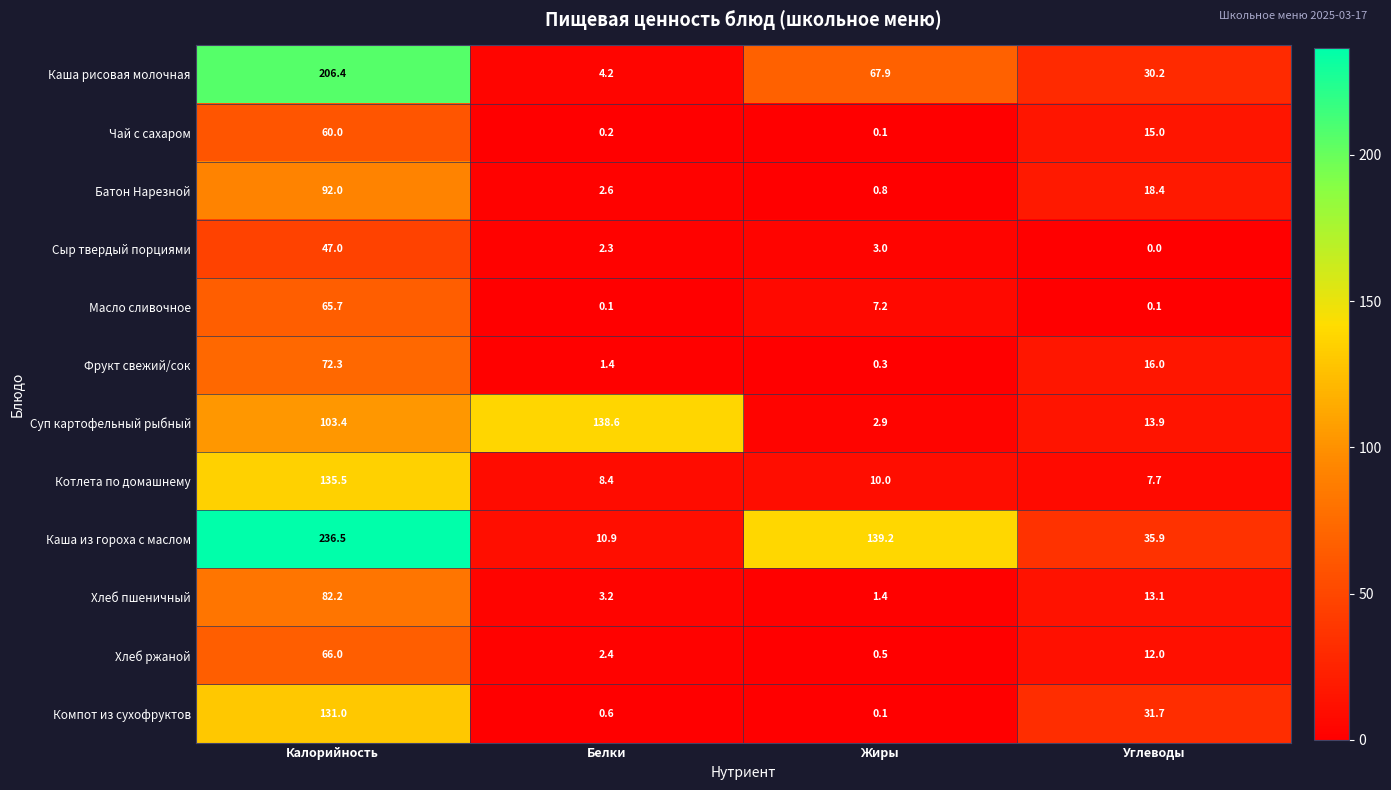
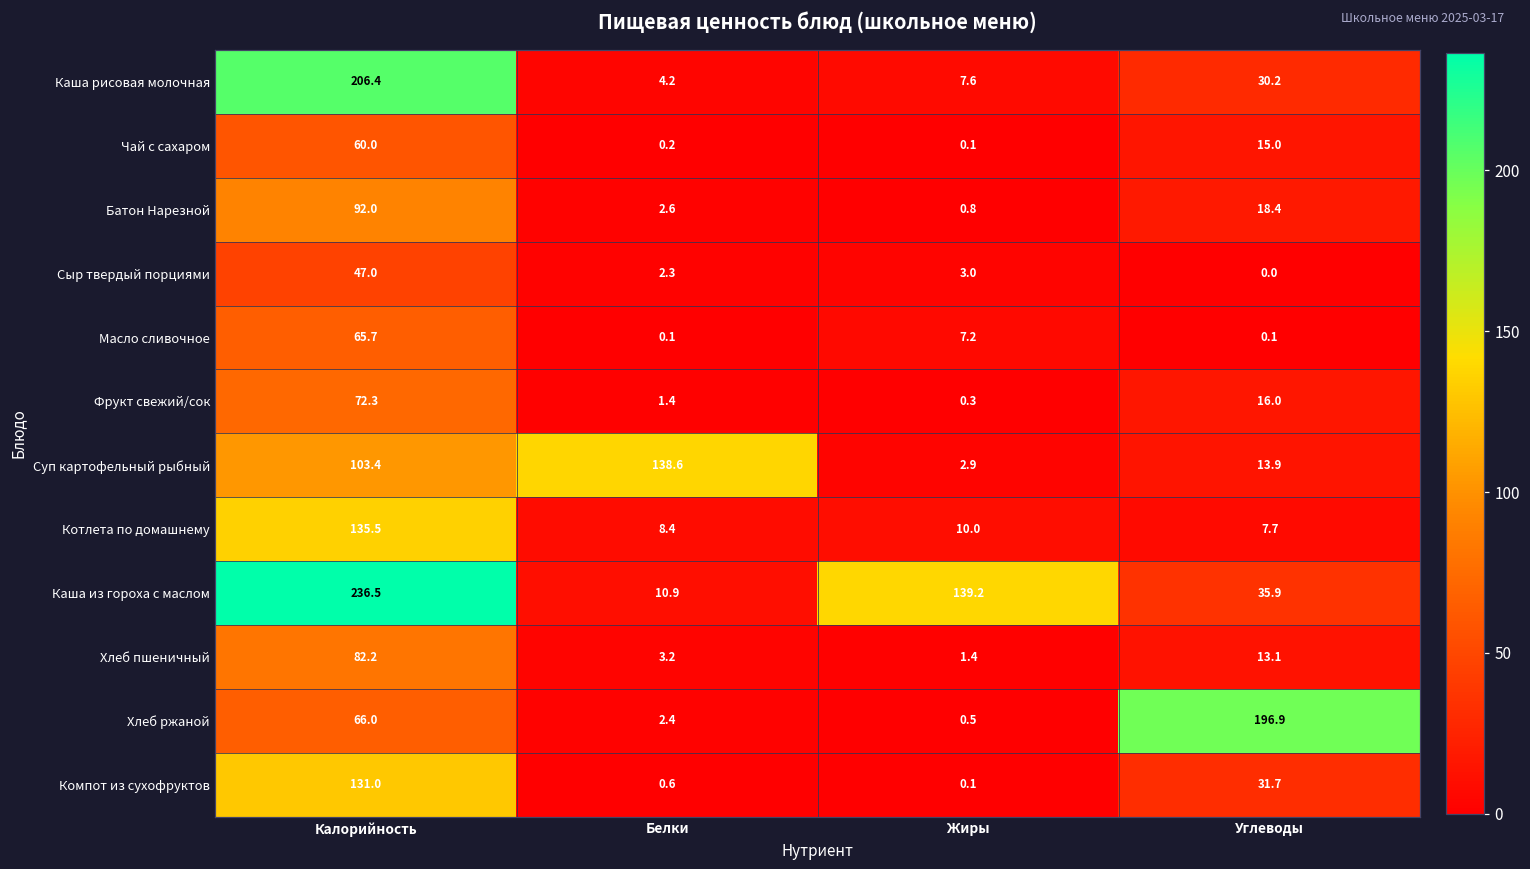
Каша рисовая молочная, Жиры: 67.9 -> 7.6
Хлеб ржаной, Углеводы: 12.0 -> 196.9
